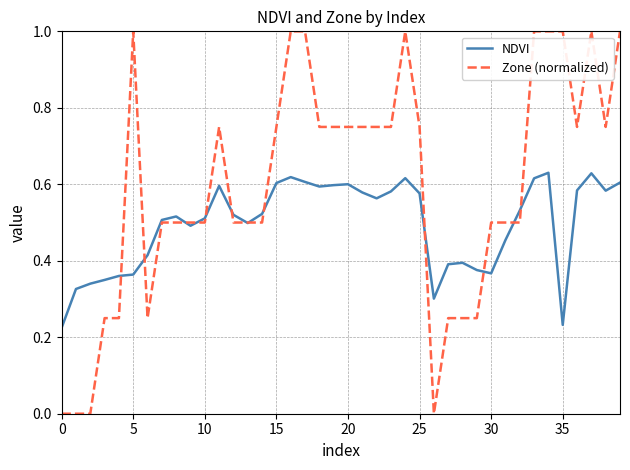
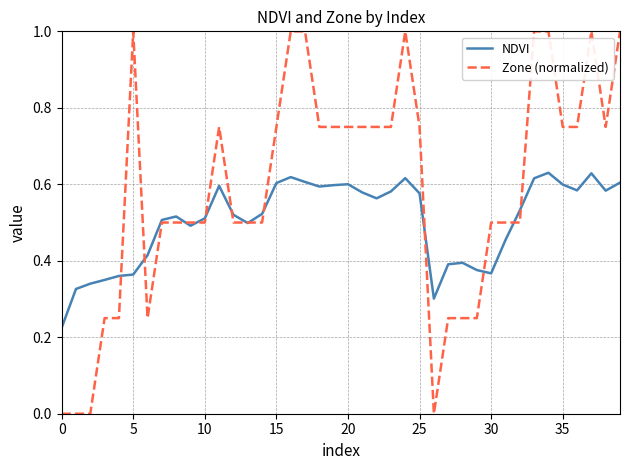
NDVI, 35: 0.23 -> 0.60
Zone (normalized), 35: 1.00 -> 0.75
